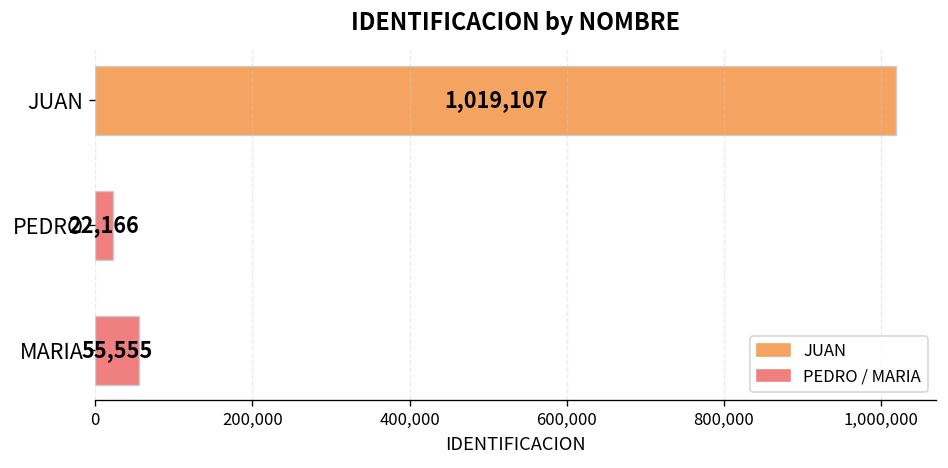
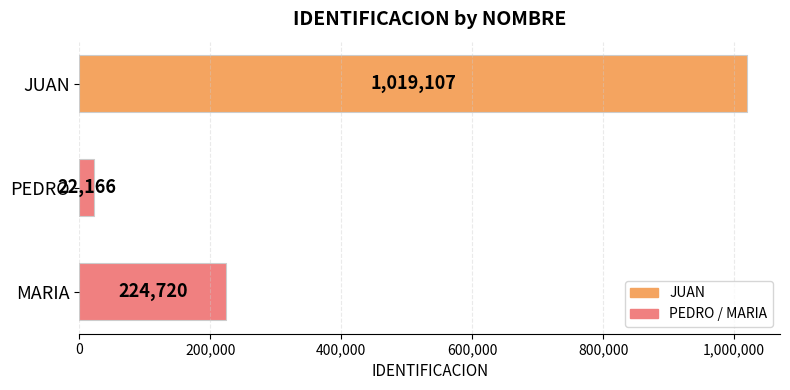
MARIA: 55,555 -> 224,720
